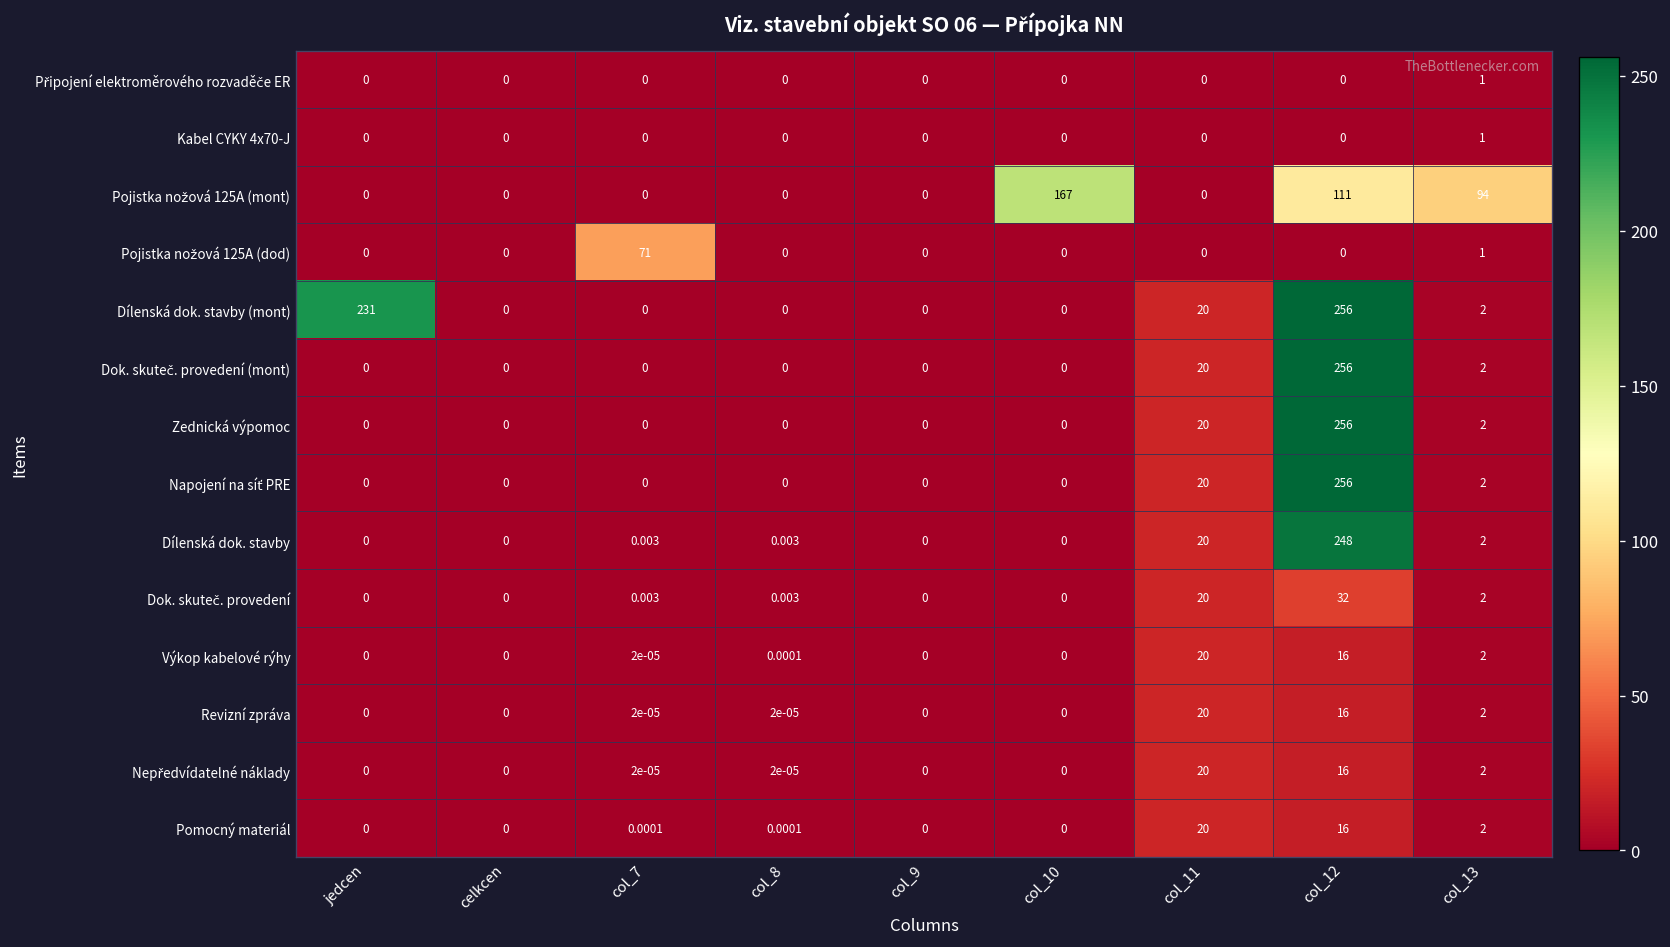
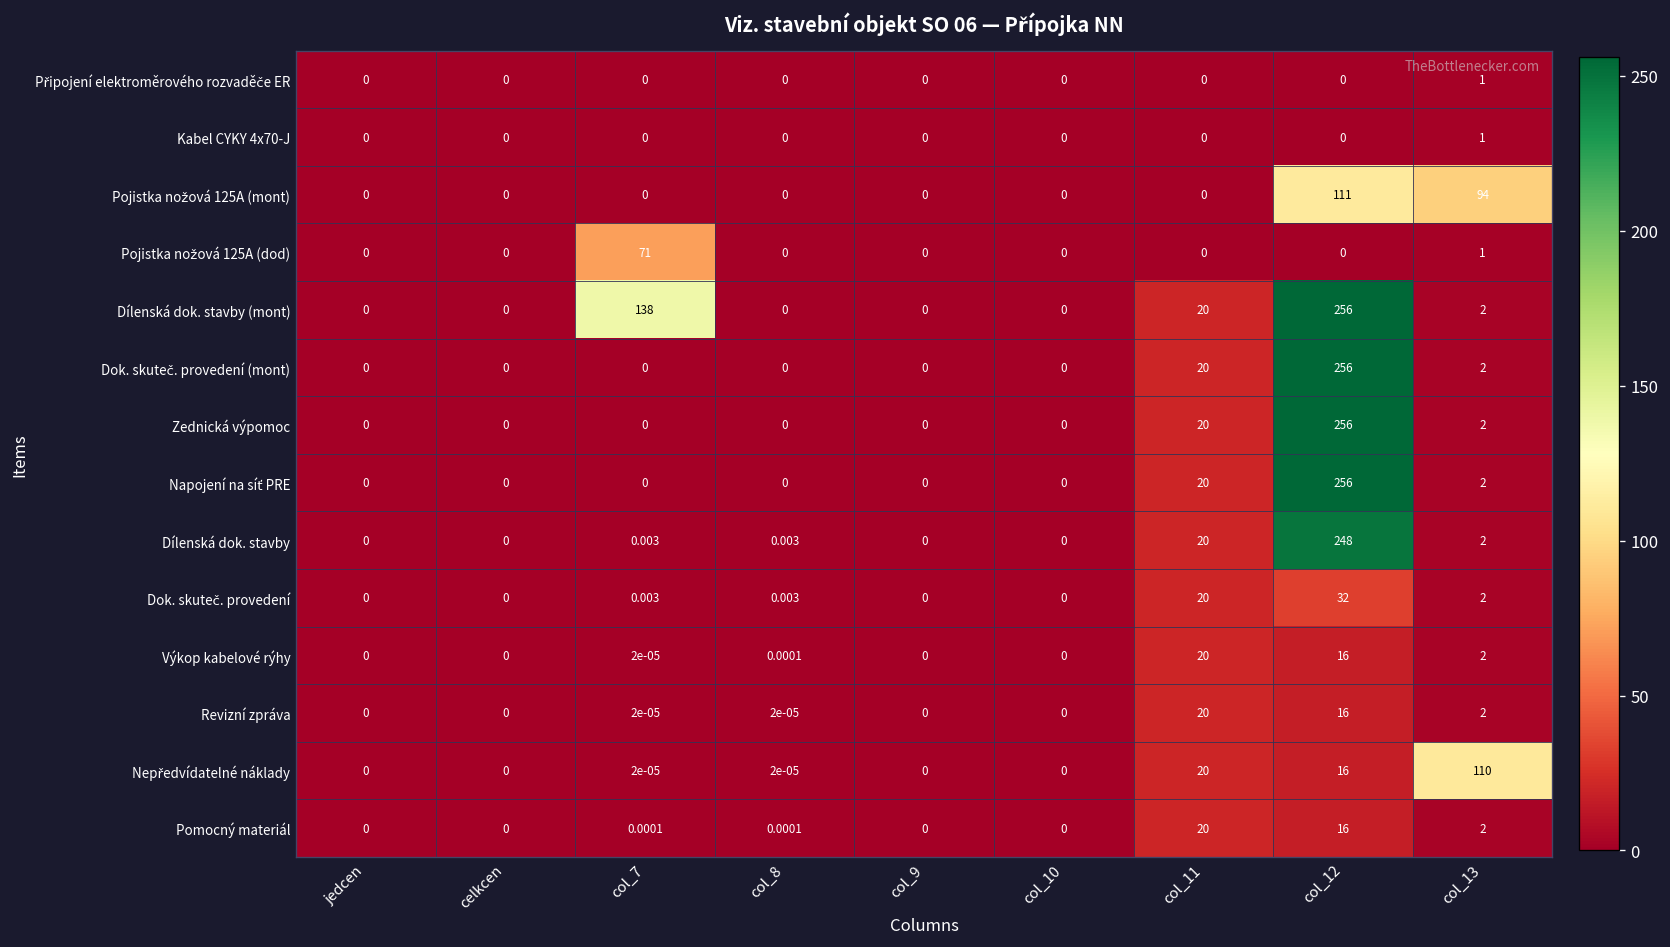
Pojistka nožová 125A (mont), col_10: 167 -> 0
Dílenská dok. stavby (mont), jedcen: 231 -> 0
Dílenská dok. stavby (mont), col_7: 0 -> 138
Nepředvídatelné náklady, col_13: 2 -> 110
